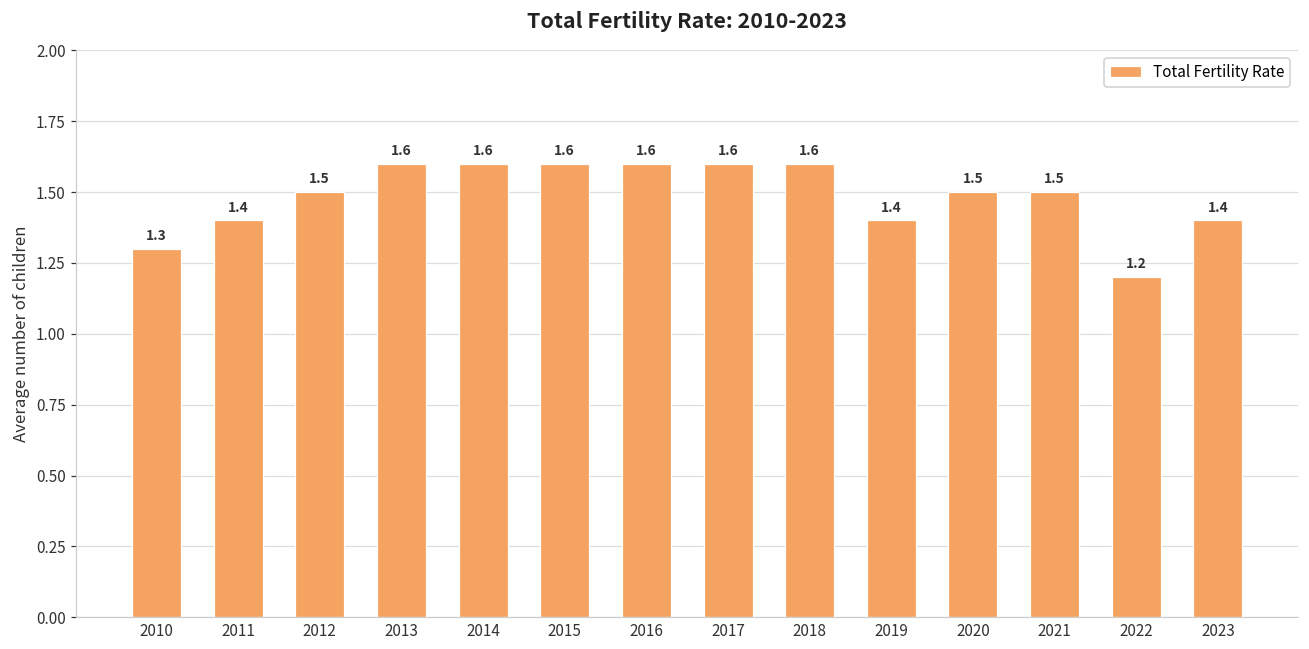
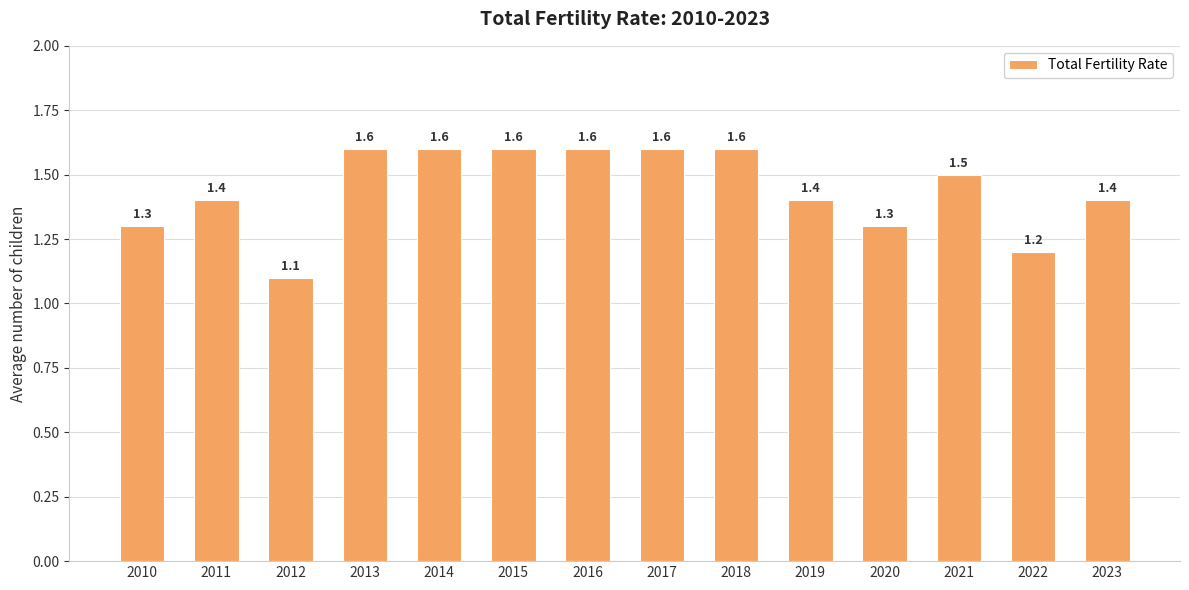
2012: 1.5 -> 1.1
2020: 1.5 -> 1.3
